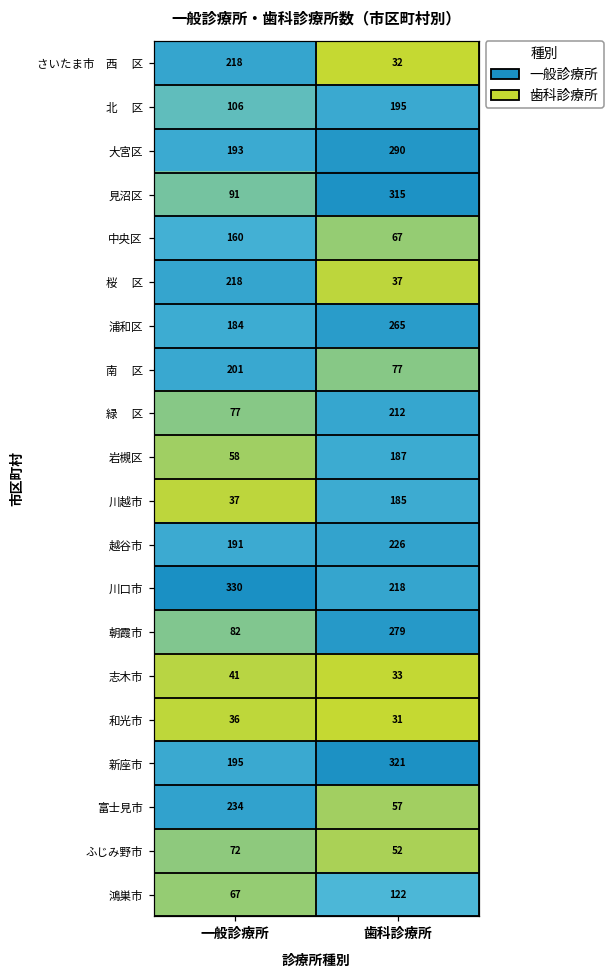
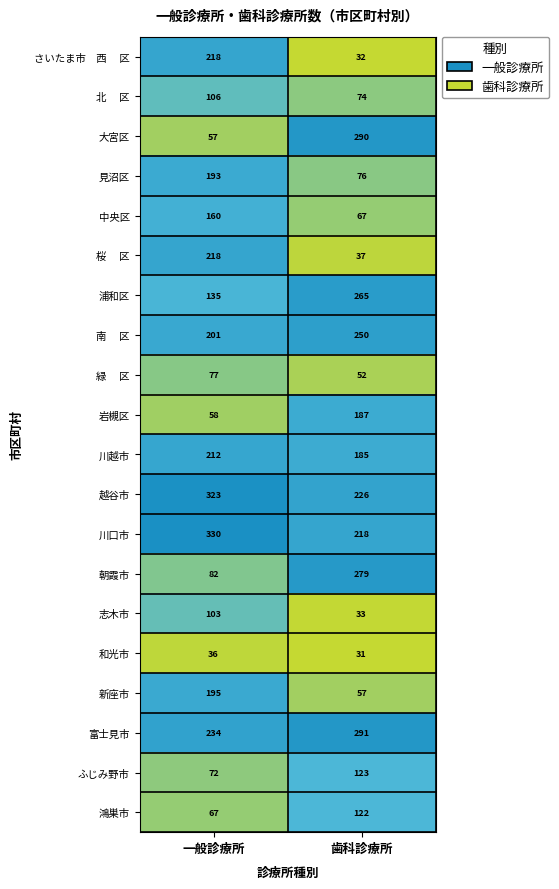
北 区, 歯科診療所: 195 -> 74
大宮区, 一般診療所: 193 -> 57
見沼区, 一般診療所: 91 -> 193
見沼区, 歯科診療所: 315 -> 76
浦和区, 一般診療所: 184 -> 135
南 区, 歯科診療所: 77 -> 250
緑 区, 歯科診療所: 212 -> 52
川越市, 一般診療所: 37 -> 212
越谷市, 一般診療所: 191 -> 323
志木市, 一般診療所: 41 -> 103
新座市, 歯科診療所: 321 -> 57
富士見市, 歯科診療所: 57 -> 291
ふじみ野市, 歯科診療所: 52 -> 123
